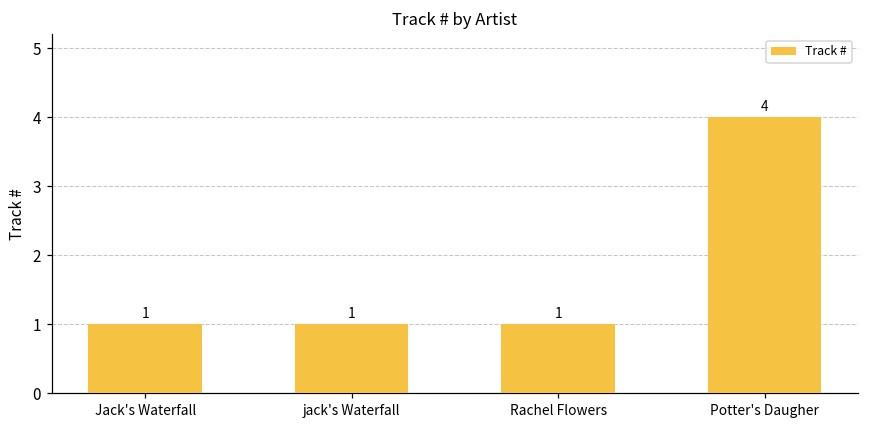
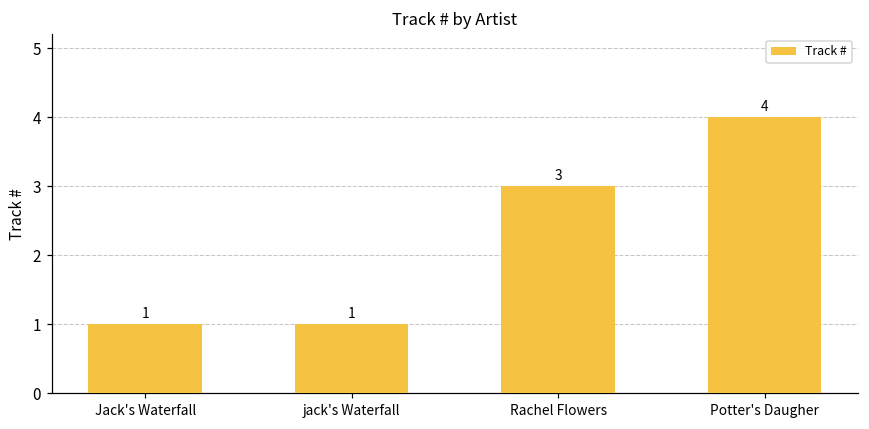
Rachel Flowers: 1 -> 3
